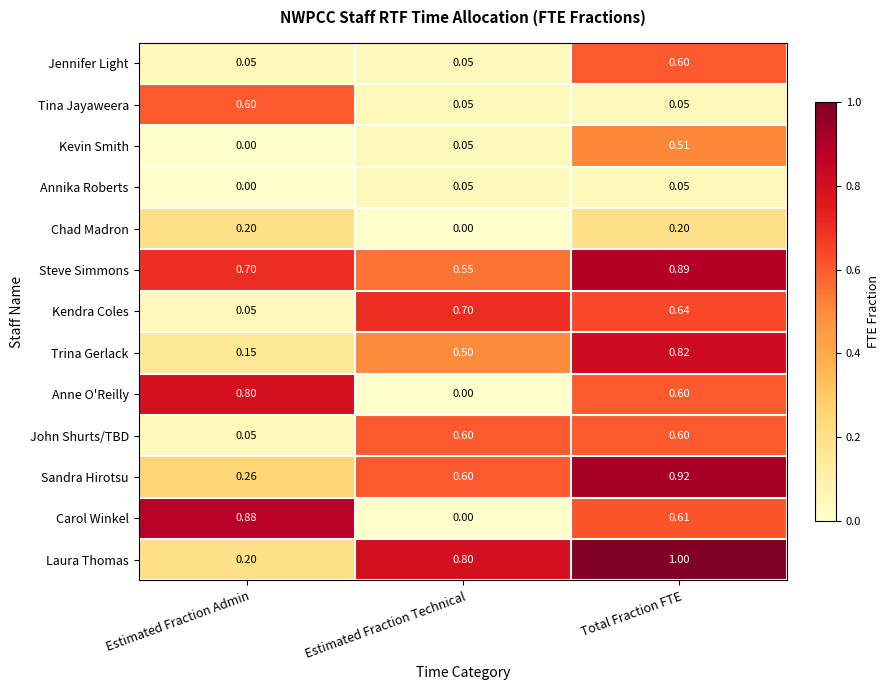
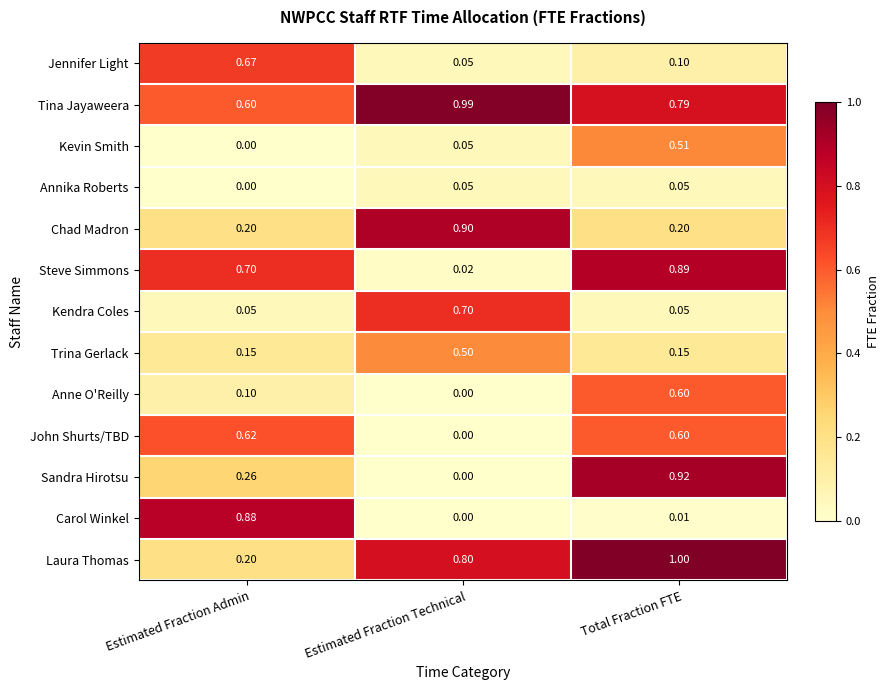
Jennifer Light, Estimated Fraction Admin: 0.05 -> 0.67
Jennifer Light, Total Fraction FTE: 0.60 -> 0.10
Tina Jayaweera, Estimated Fraction Technical: 0.05 -> 0.99
Tina Jayaweera, Total Fraction FTE: 0.05 -> 0.79
Chad Madron, Estimated Fraction Technical: 0.00 -> 0.90
Steve Simmons, Estimated Fraction Technical: 0.55 -> 0.02
Kendra Coles, Total Fraction FTE: 0.64 -> 0.05
Trina Gerlack, Total Fraction FTE: 0.82 -> 0.15
Anne O'Reilly, Estimated Fraction Admin: 0.80 -> 0.10
John Shurts/TBD, Estimated Fraction Admin: 0.05 -> 0.62
John Shurts/TBD, Estimated Fraction Technical: 0.60 -> 0.00
Sandra Hirotsu, Estimated Fraction Technical: 0.60 -> 0.00
Carol Winkel, Total Fraction FTE: 0.61 -> 0.01
